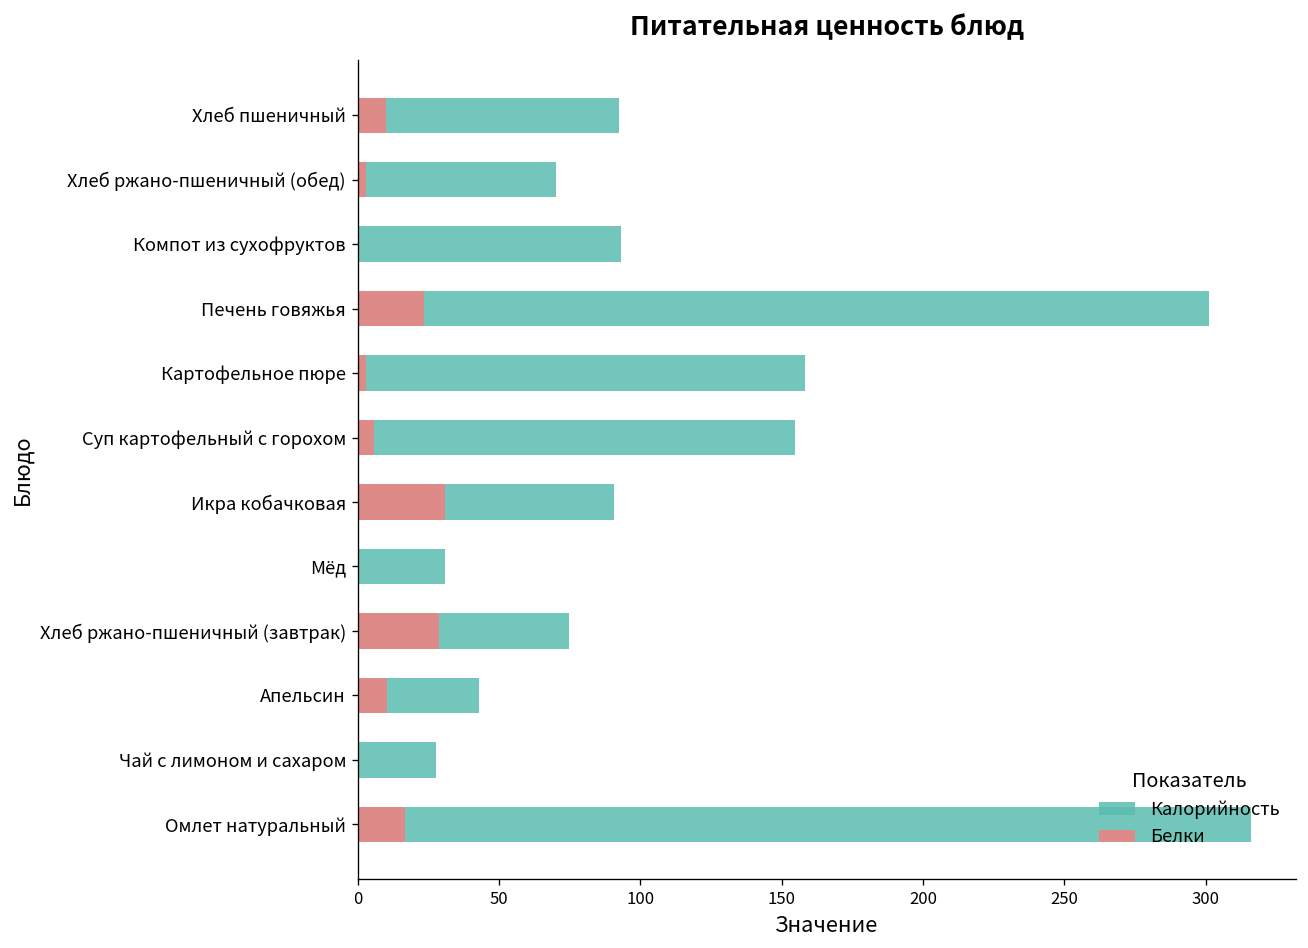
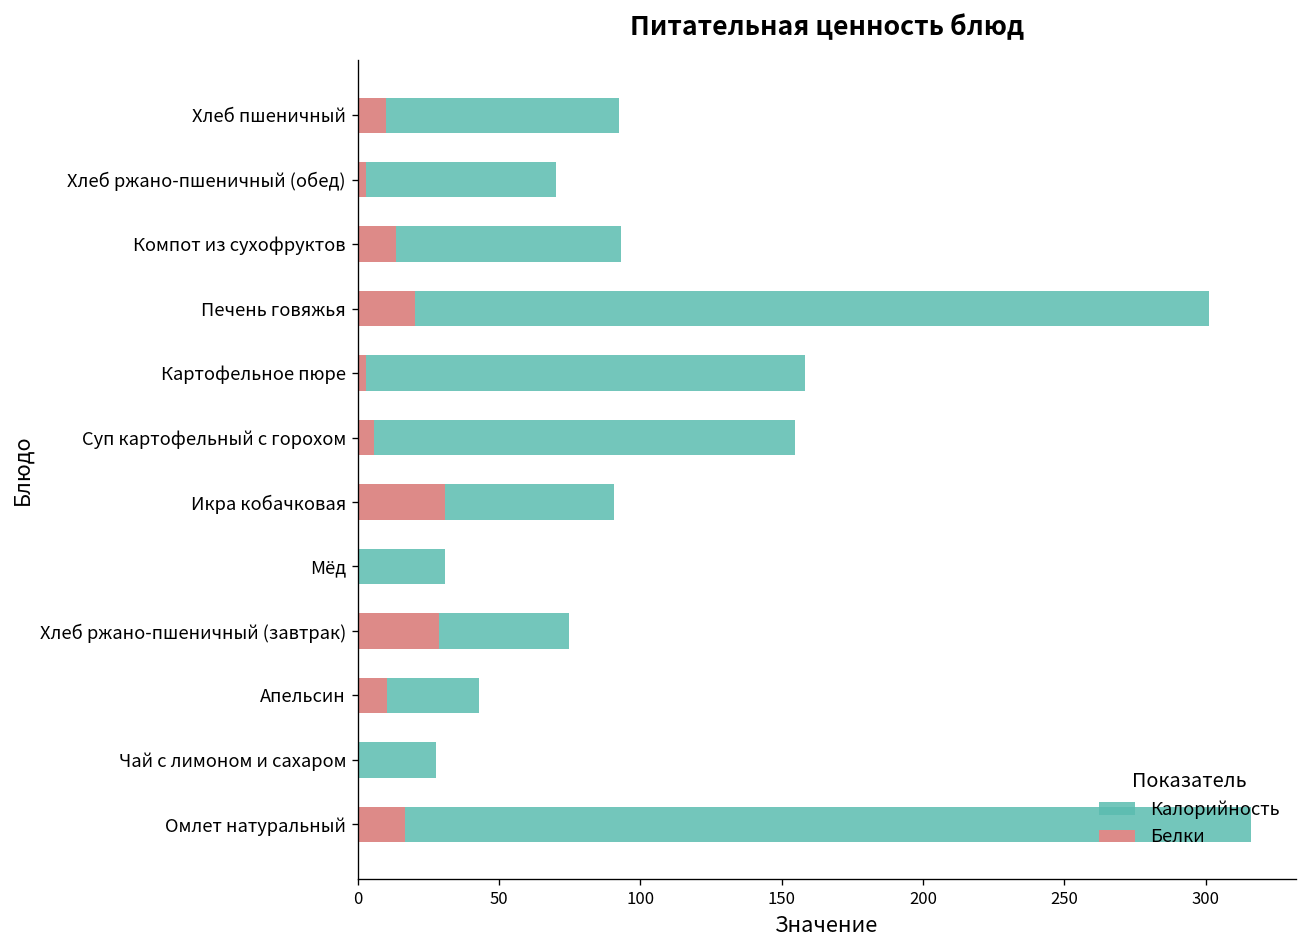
Белки, Компот из сухофруктов: 1 -> 13
Белки, Печень говяжья: 24 -> 20
